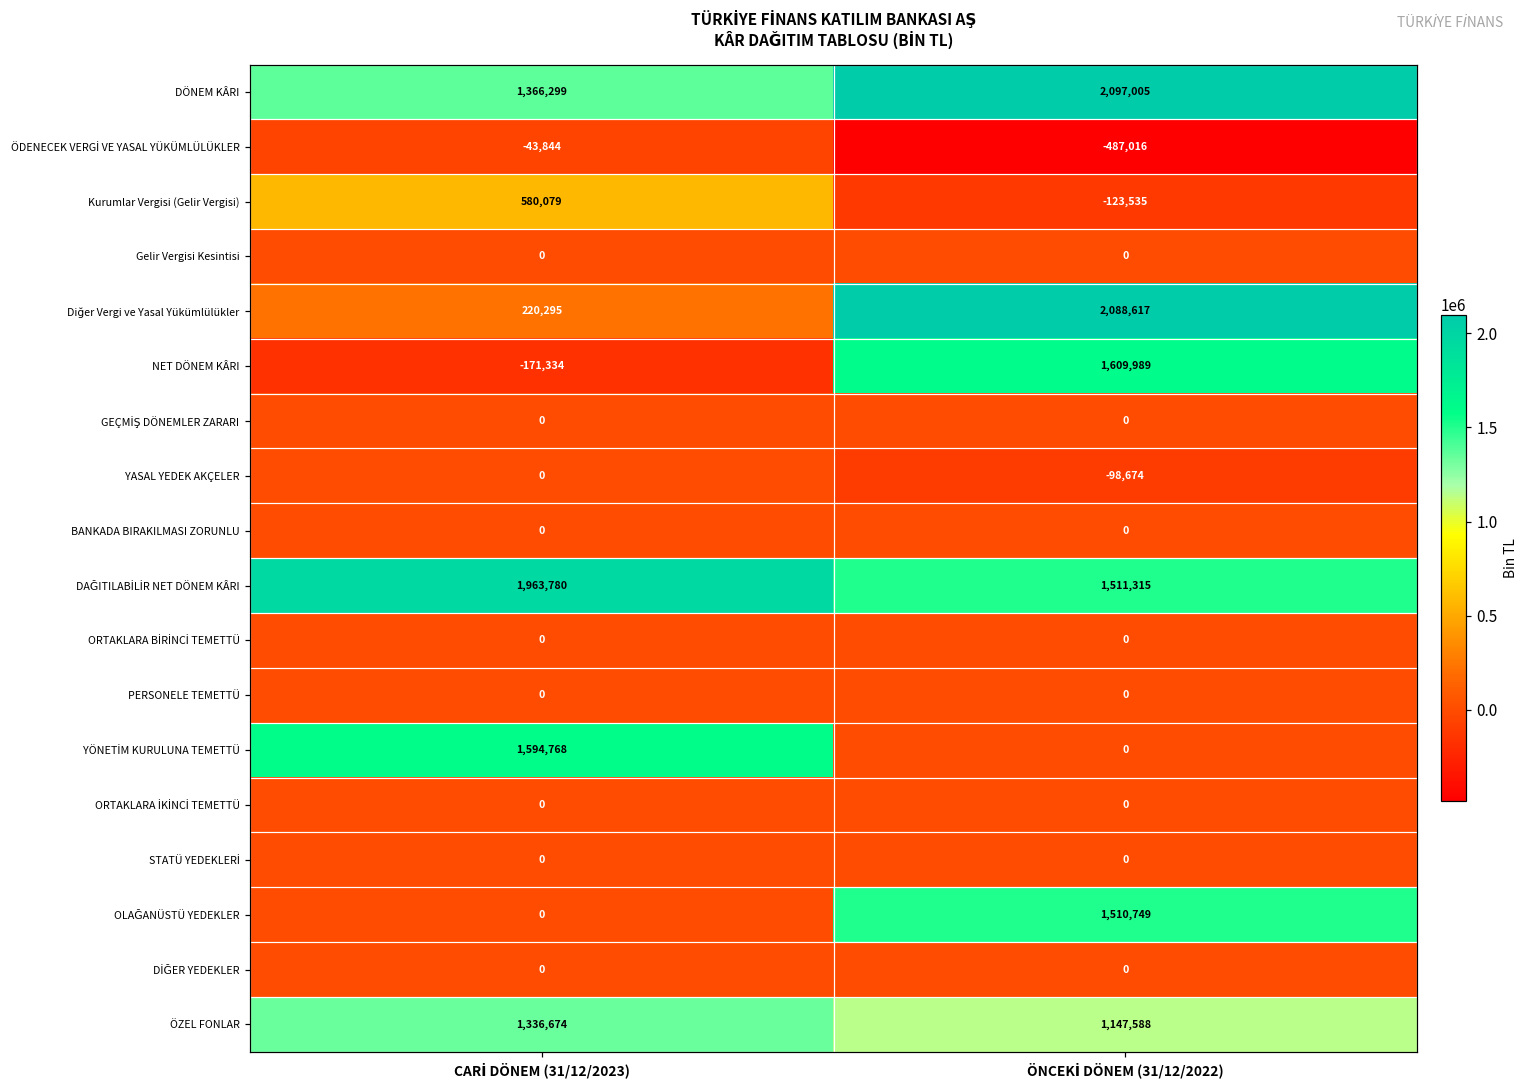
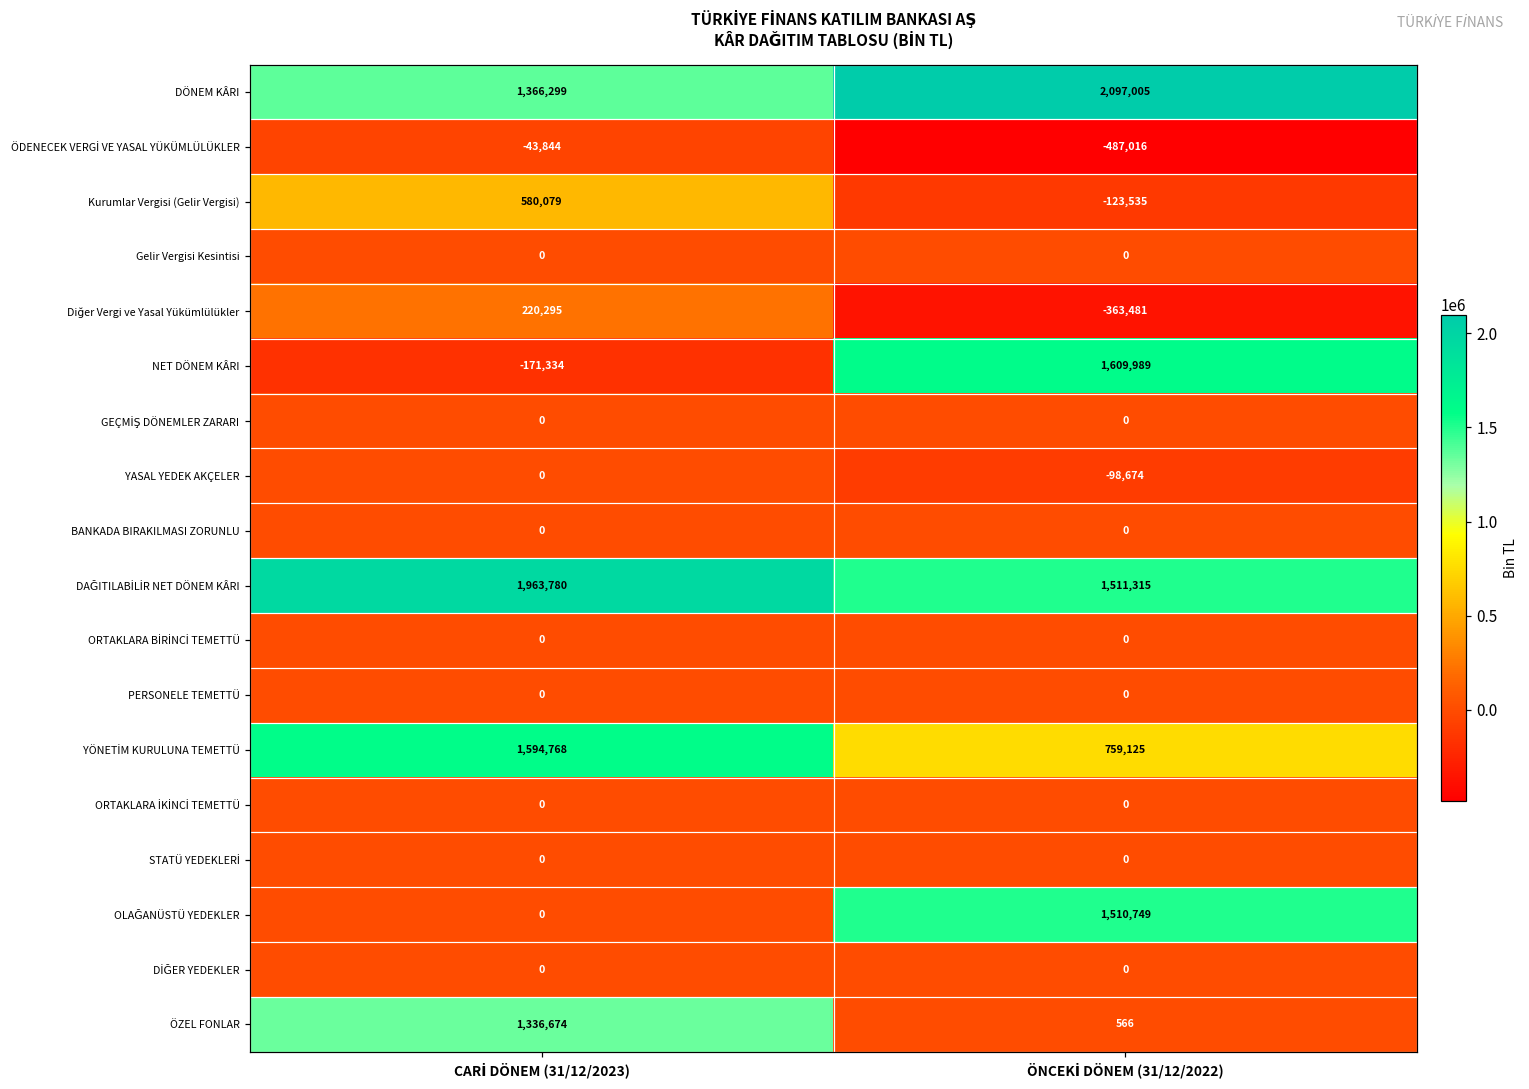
Diğer Vergi ve Yasal Yükümlülükler, ÖNCEKİ DÖNEM (31/12/2022): 2,088,617 -> -363,481
YÖNETİM KURULUNA TEMETTÜ, ÖNCEKİ DÖNEM (31/12/2022): 0 -> 759,125
ÖZEL FONLAR, ÖNCEKİ DÖNEM (31/12/2022): 1,147,588 -> 566
